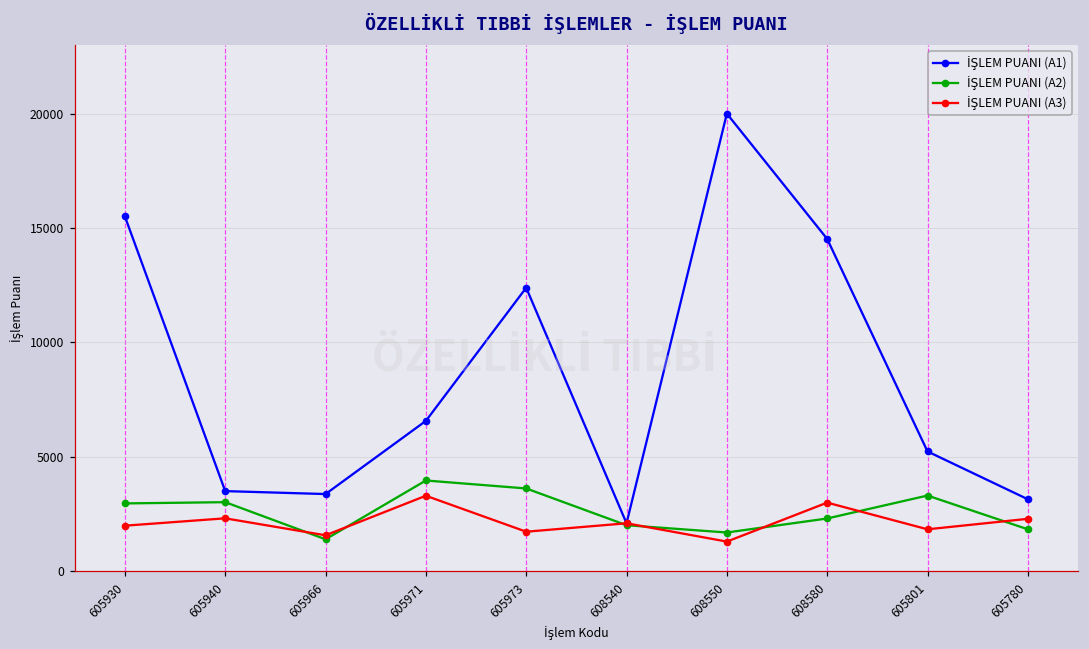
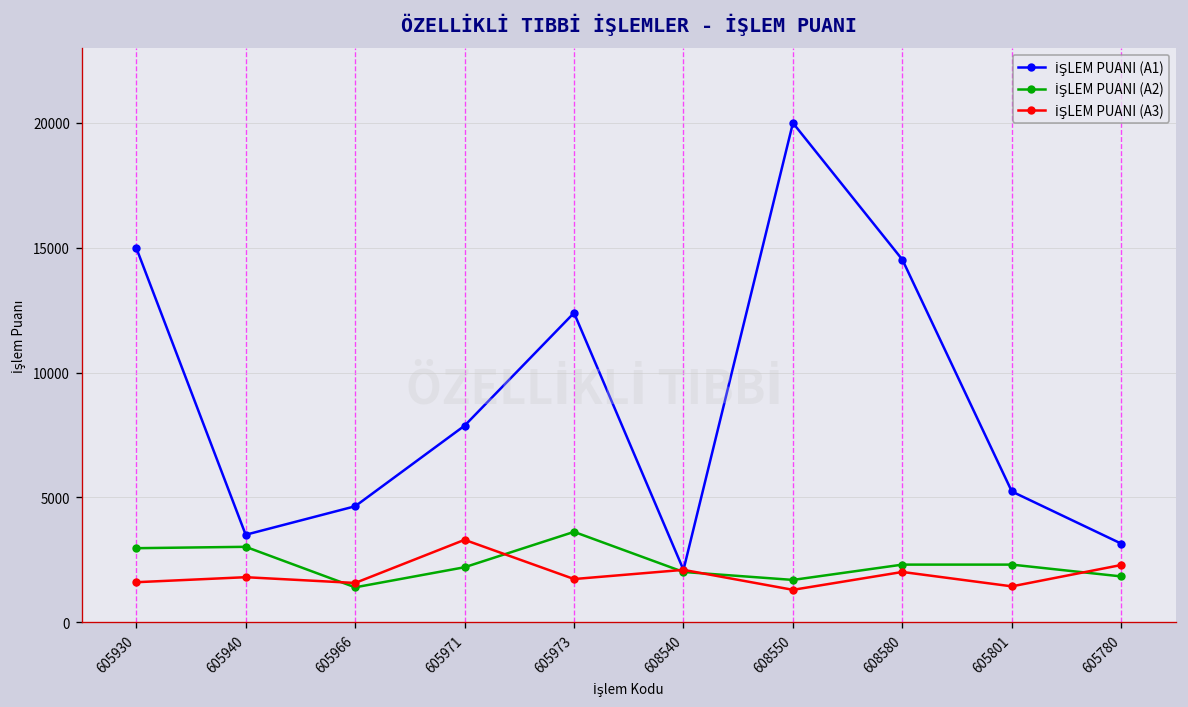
İŞLEM PUANI (A1), 605930: 15500 -> 15000
İŞLEM PUANI (A3), 605930: 2000 -> 1600
İŞLEM PUANI (A3), 605940: 2300 -> 1800
İŞLEM PUANI (A1), 605966: 3400 -> 4600
İŞLEM PUANI (A1), 605971: 6600 -> 7900
İŞLEM PUANI (A2), 605971: 4000 -> 2200
İŞLEM PUANI (A3), 608580: 3000 -> 2000
İŞLEM PUANI (A2), 605801: 3300 -> 2300
İŞLEM PUANI (A3), 605801: 1800 -> 1400
